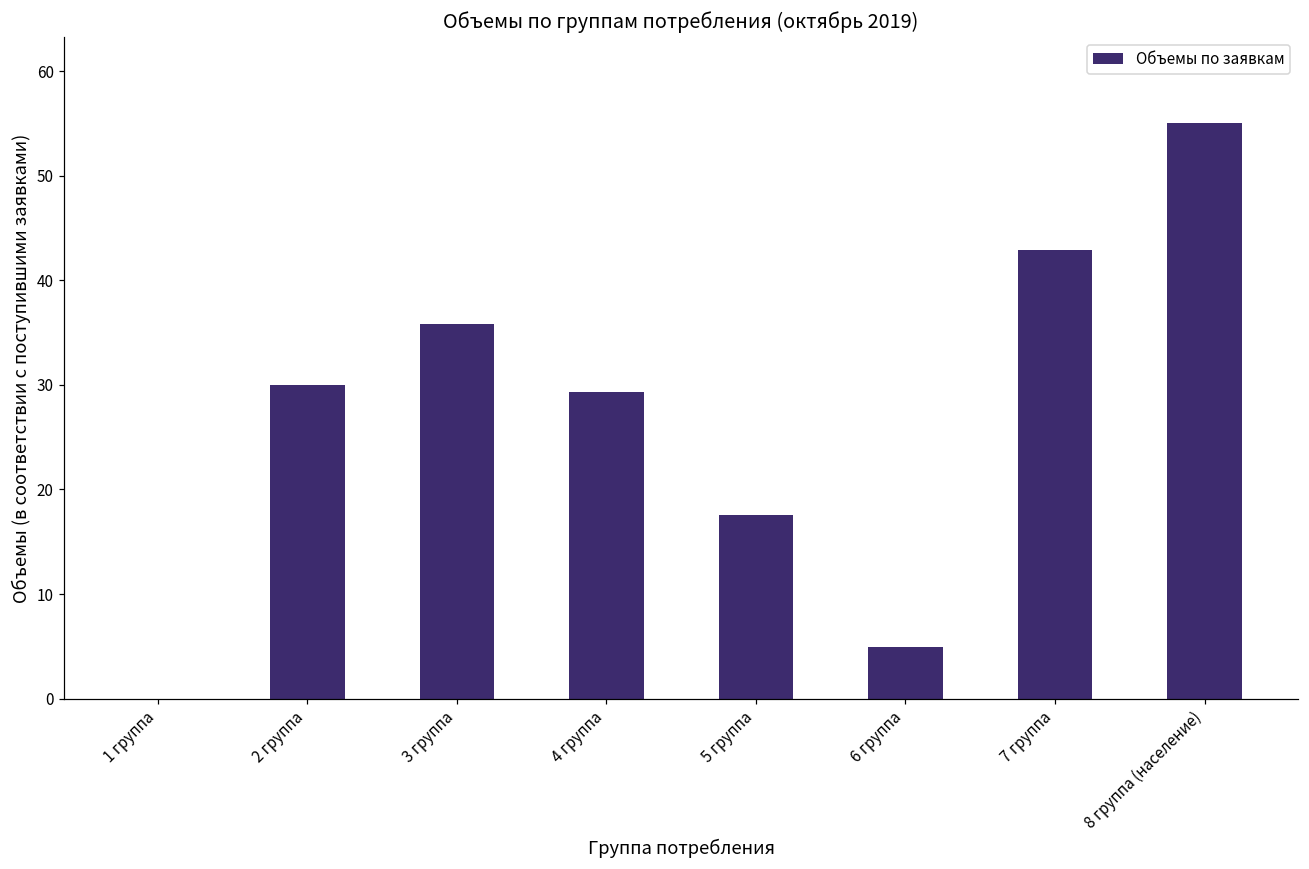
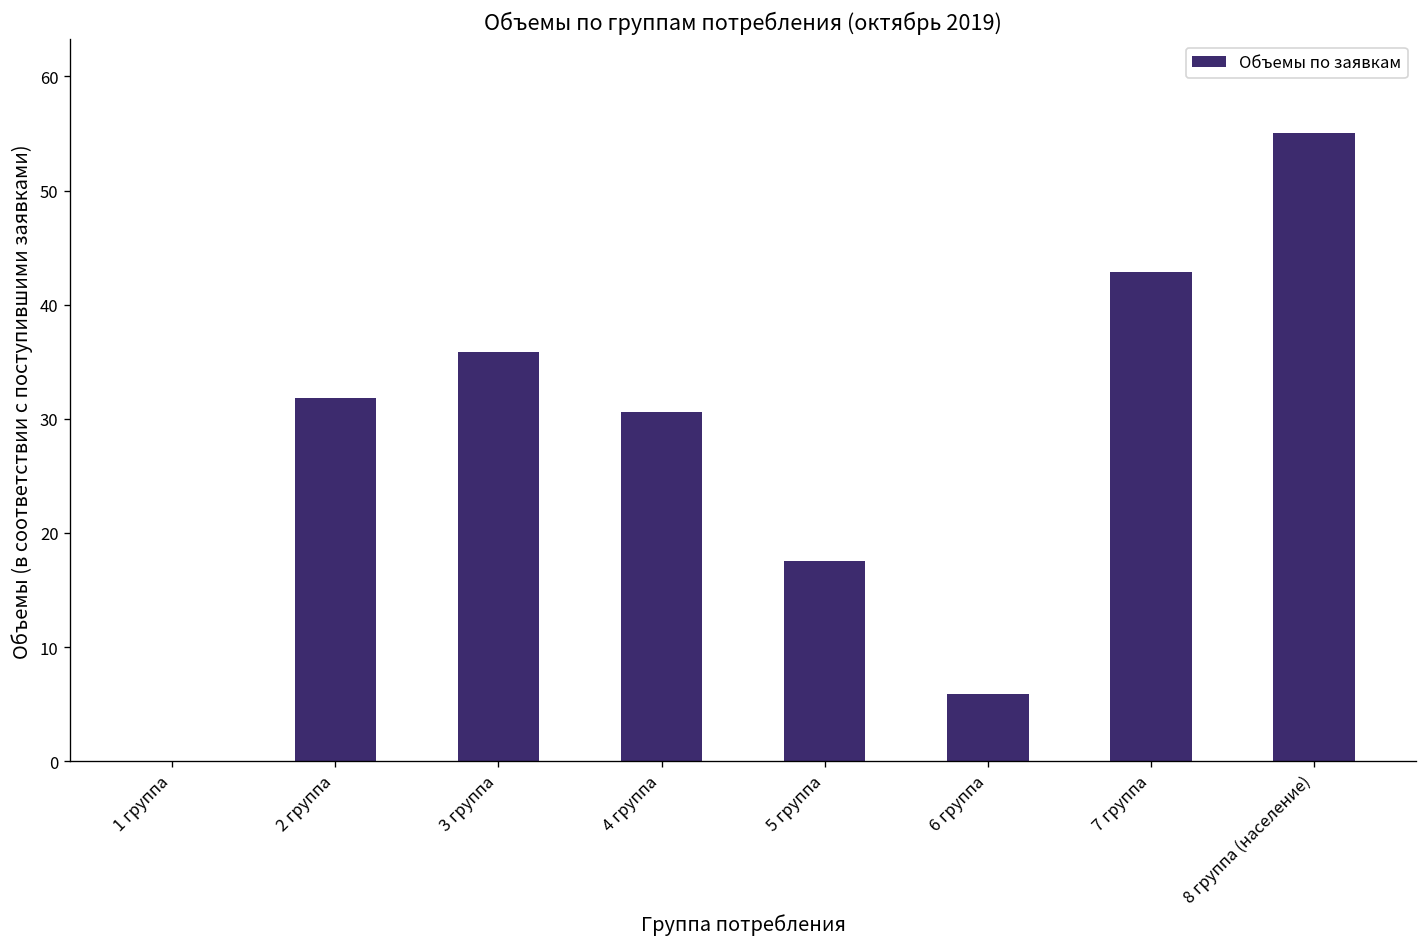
2 группа: 30 -> 32
4 группа: 29 -> 31
6 группа: 5 -> 6
